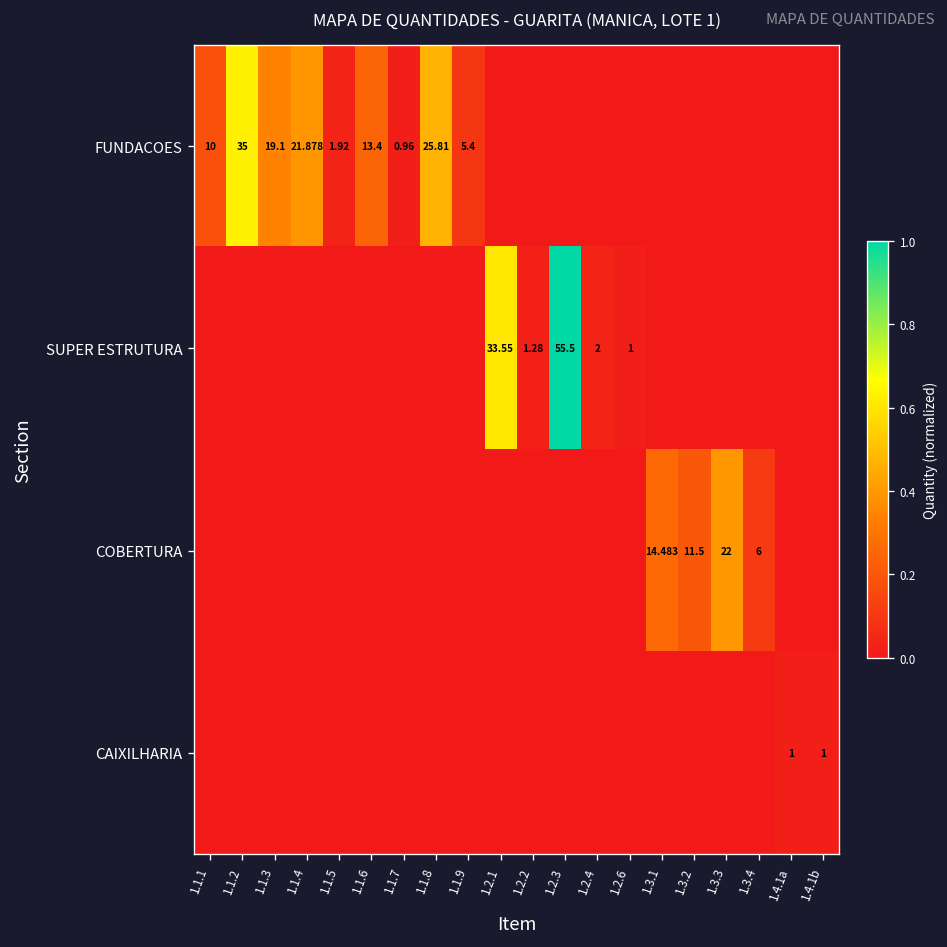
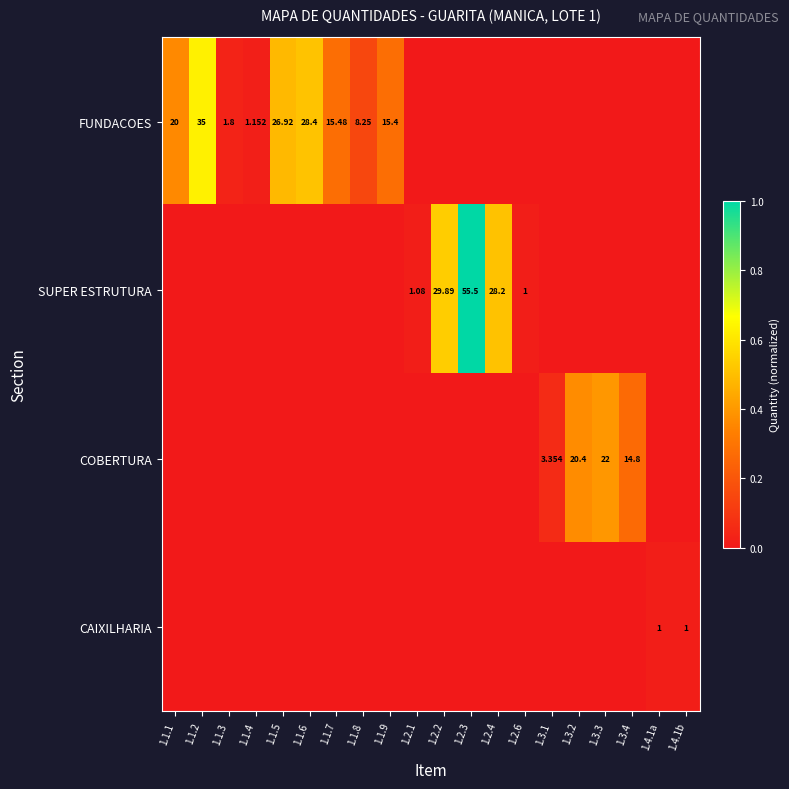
FUNDACOES, 1.1.1: 10 -> 20
FUNDACOES, 1.1.3: 19.1 -> 1.8
FUNDACOES, 1.1.4: 21.878 -> 1.152
FUNDACOES, 1.1.5: 1.92 -> 26.92
FUNDACOES, 1.1.6: 13.4 -> 28.4
FUNDACOES, 1.1.7: 0.96 -> 15.48
FUNDACOES, 1.1.8: 25.81 -> 8.25
FUNDACOES, 1.1.9: 5.4 -> 15.4
SUPER ESTRUTURA, 1.2.1: 33.55 -> 1.08
SUPER ESTRUTURA, 1.2.2: 1.28 -> 29.89
SUPER ESTRUTURA, 1.2.4: 2 -> 28.2
COBERTURA, 1.3.1: 14.483 -> 3.354
COBERTURA, 1.3.2: 11.5 -> 20.4
COBERTURA, 1.3.4: 6 -> 14.8
